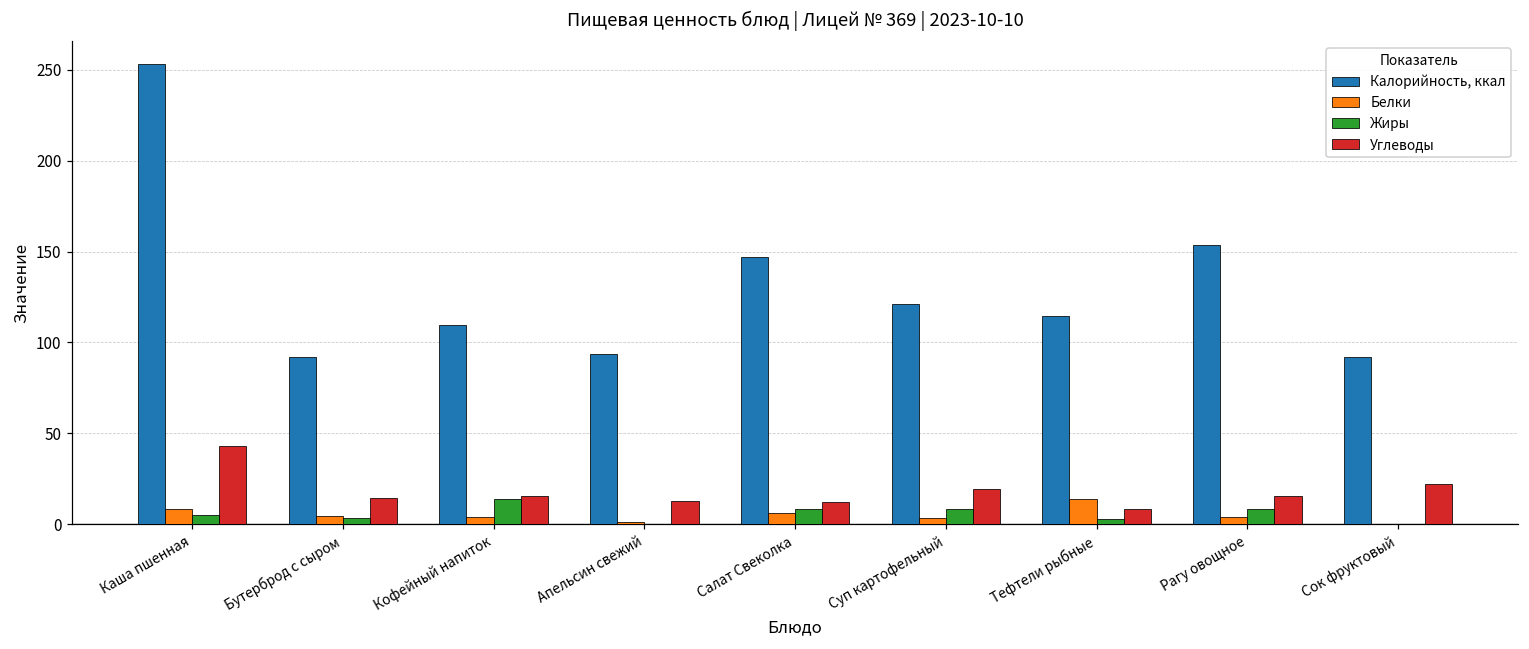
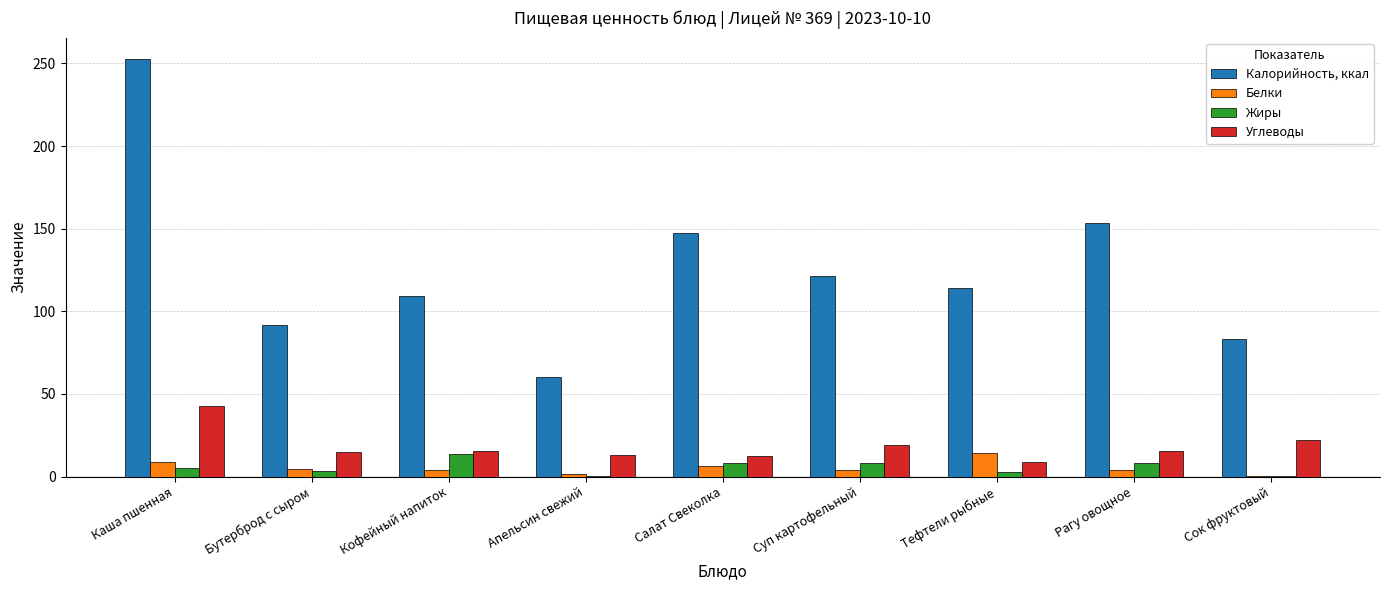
Калорийность, ккал, Апельсин свежий: 94 -> 60
Калорийность, ккал, Сок фруктовый: 92 -> 83
